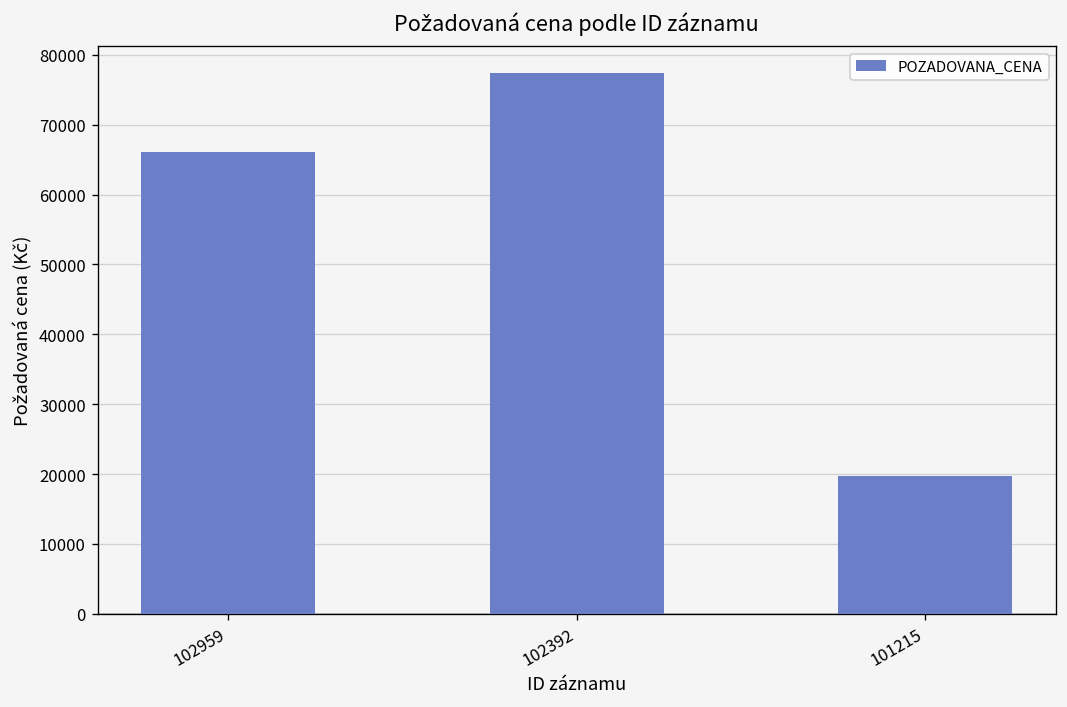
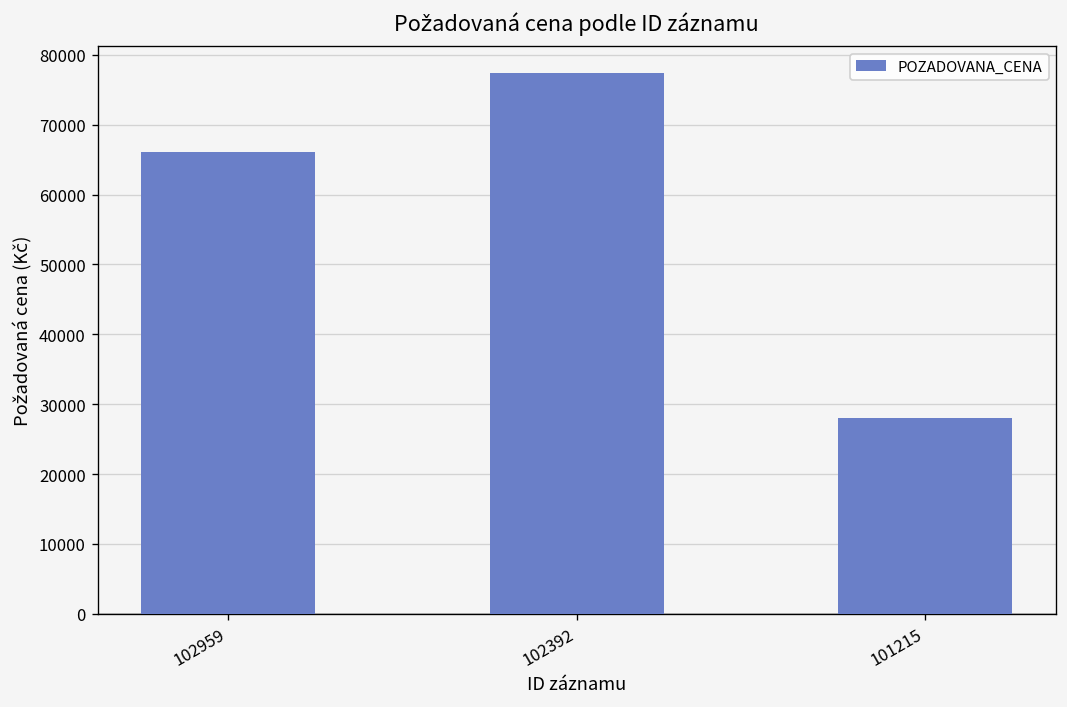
101215: 20000 -> 28000
